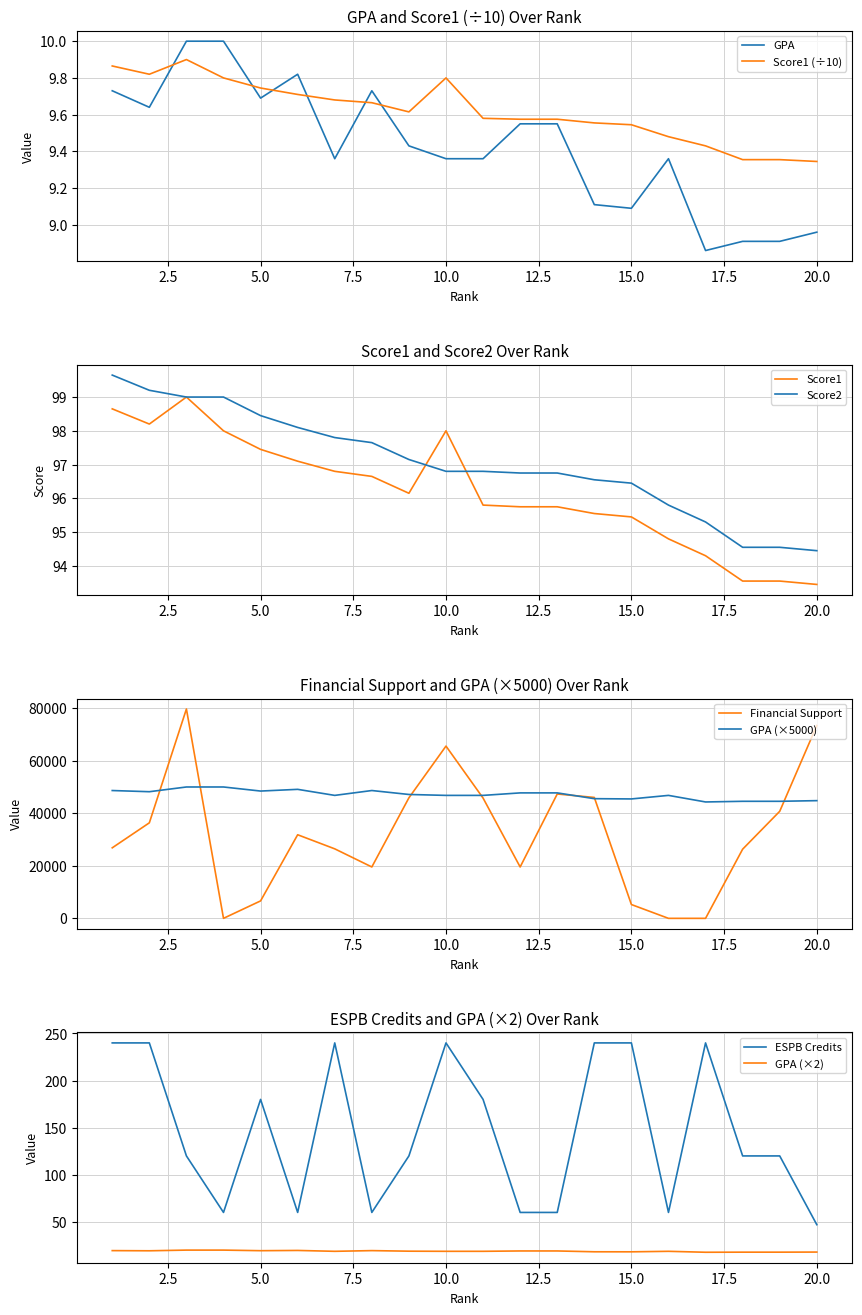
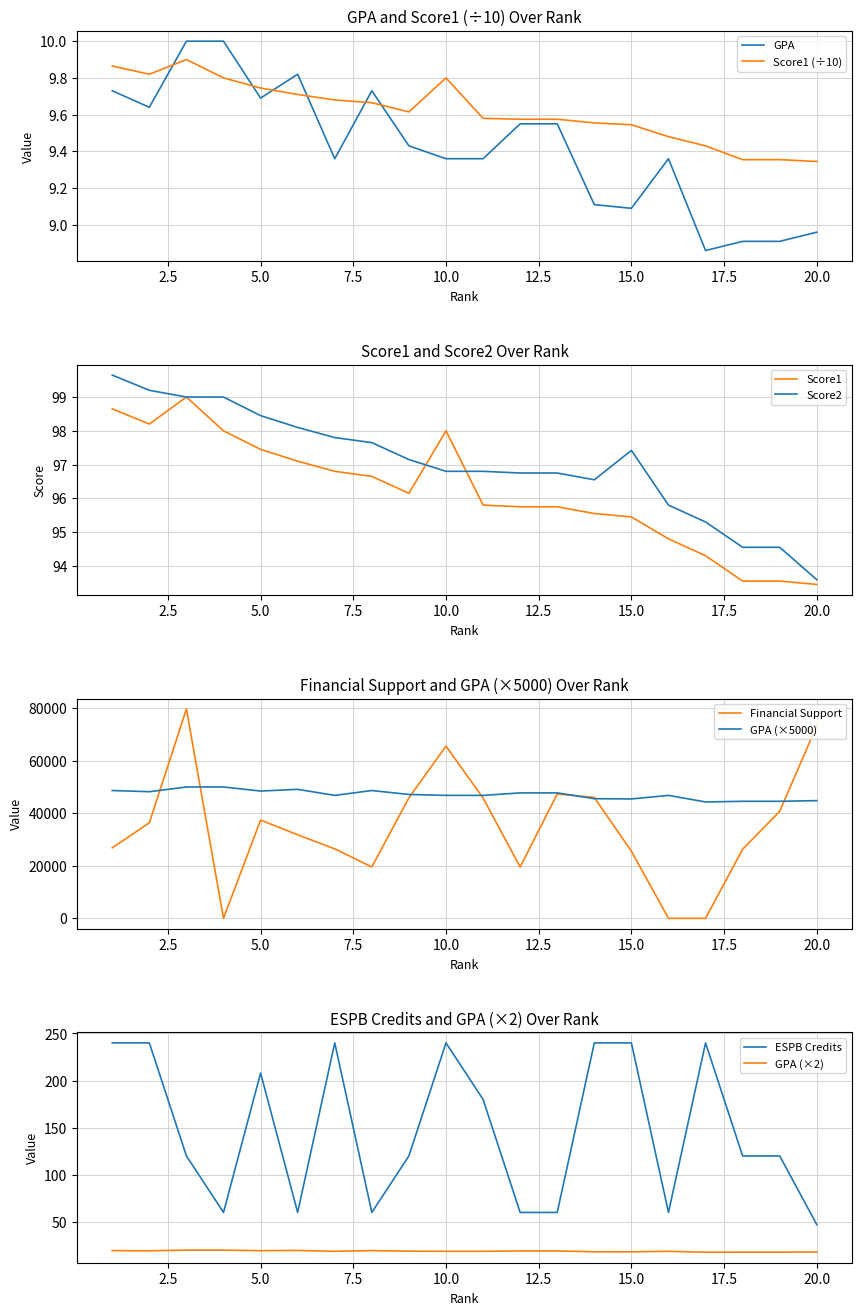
Score1 and Score2 Over Rank, Score2, 15.0: 96.5 -> 97.4
Score1 and Score2 Over Rank, Score2, 20.0: 94.5 -> 93.6
Financial Support and GPA (×5000) Over Rank, Financial Support, 5.0: 7000 -> 37000
Financial Support and GPA (×5000) Over Rank, Financial Support, 15.0: 5000 -> 26000
ESPB Credits and GPA (×2) Over Rank, ESPB Credits, 5.0: 180 -> 210
